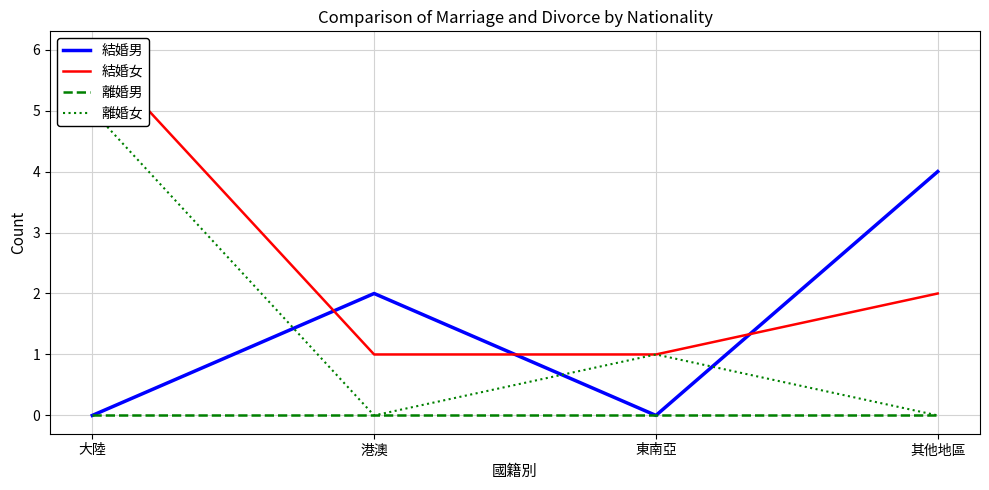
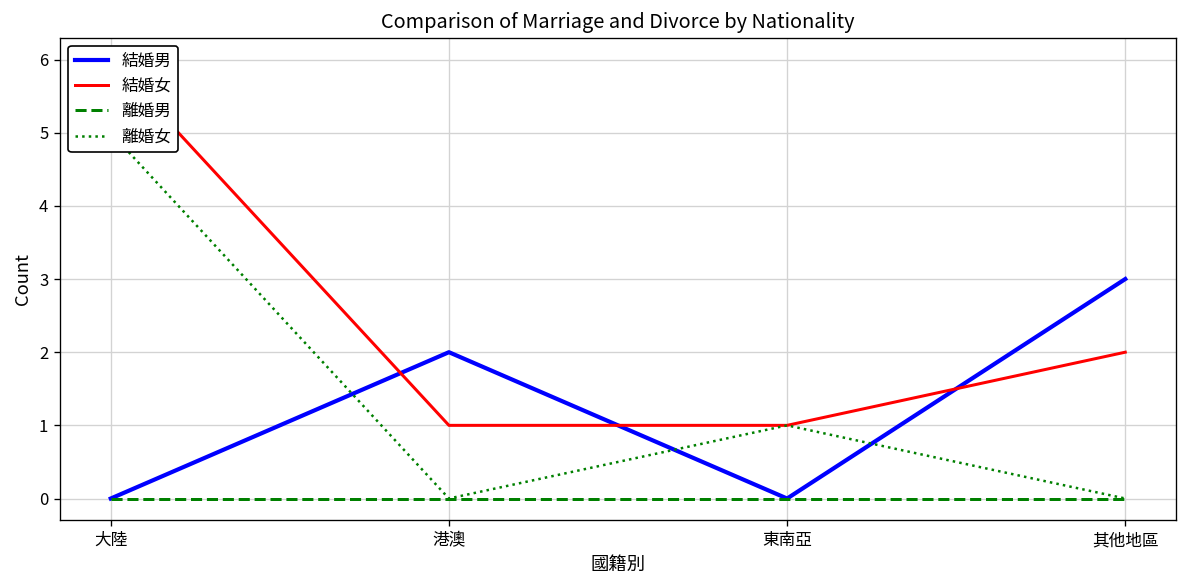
結婚男, 其他地區: 4 -> 3
